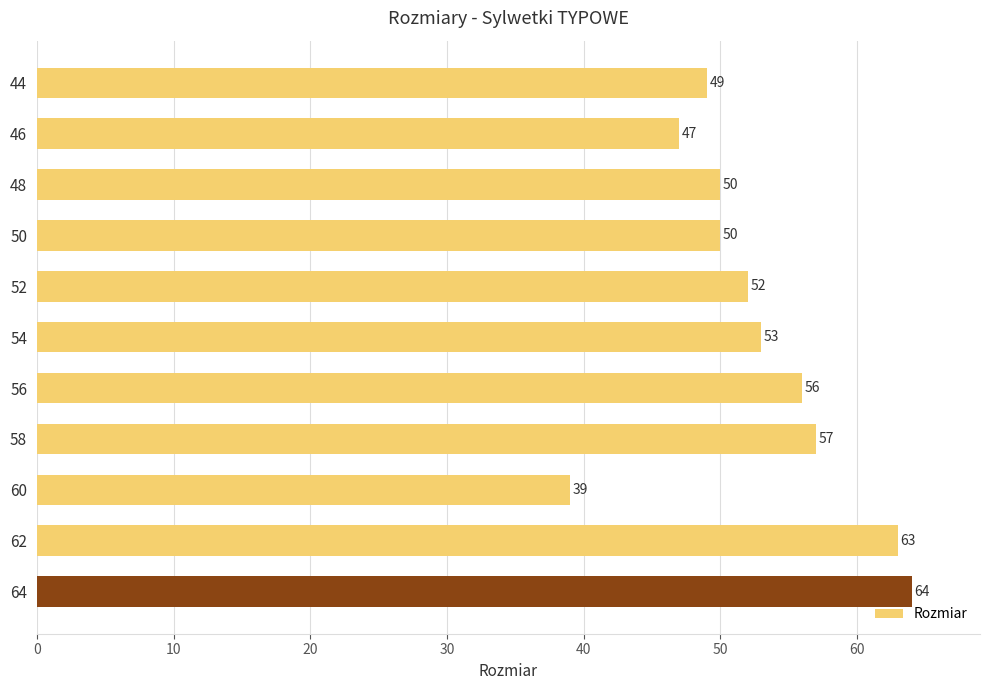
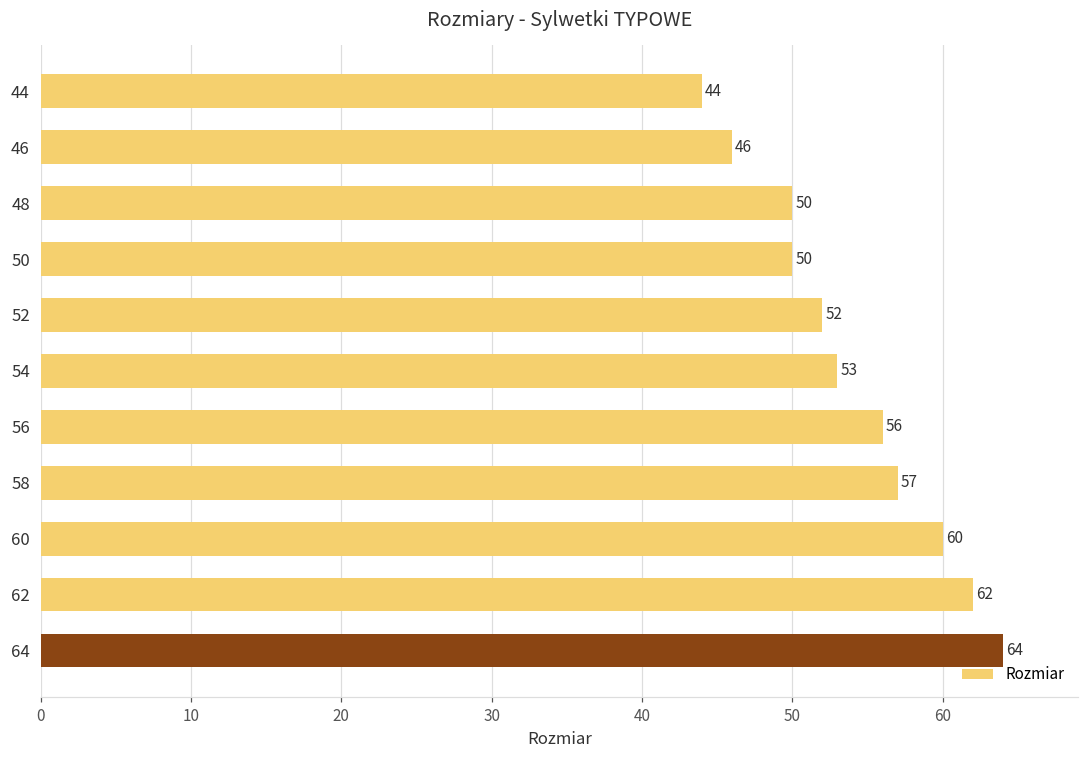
44: 49 -> 44
46: 47 -> 46
60: 39 -> 60
62: 63 -> 62
